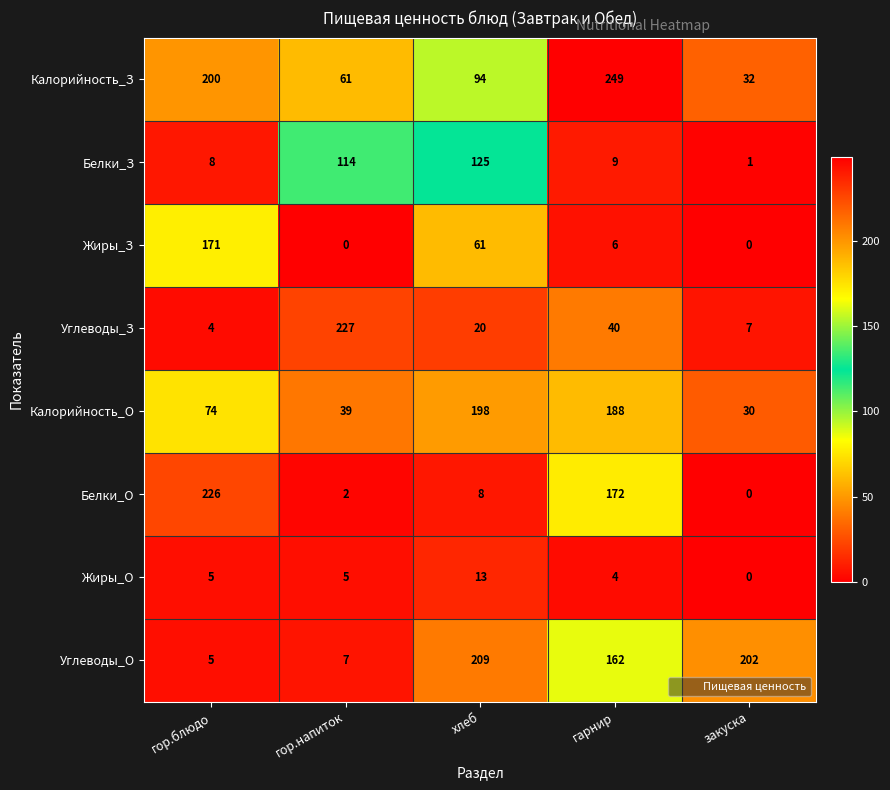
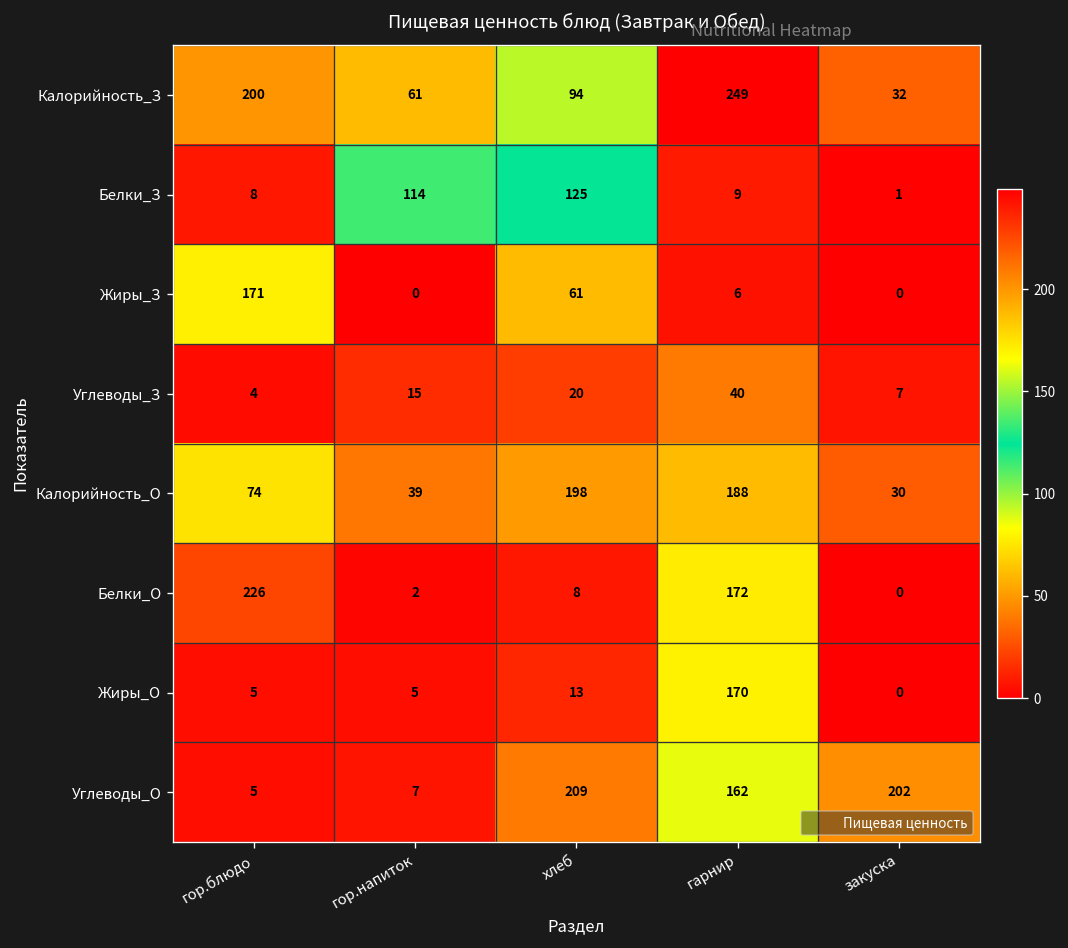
Углеводы_З, гор.напиток: 227 -> 15
Жиры_О, гарнир: 4 -> 170
